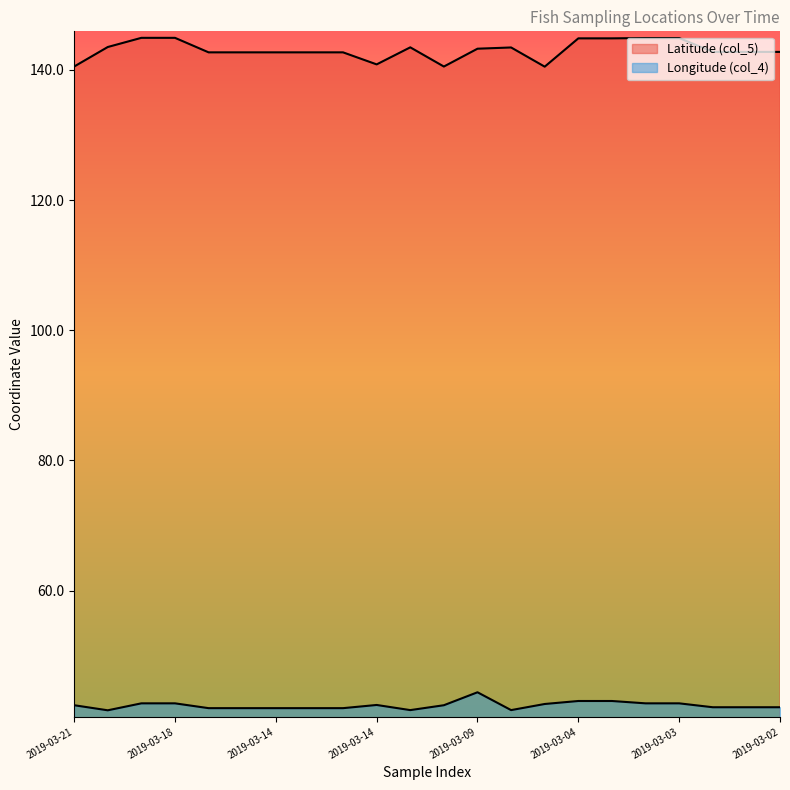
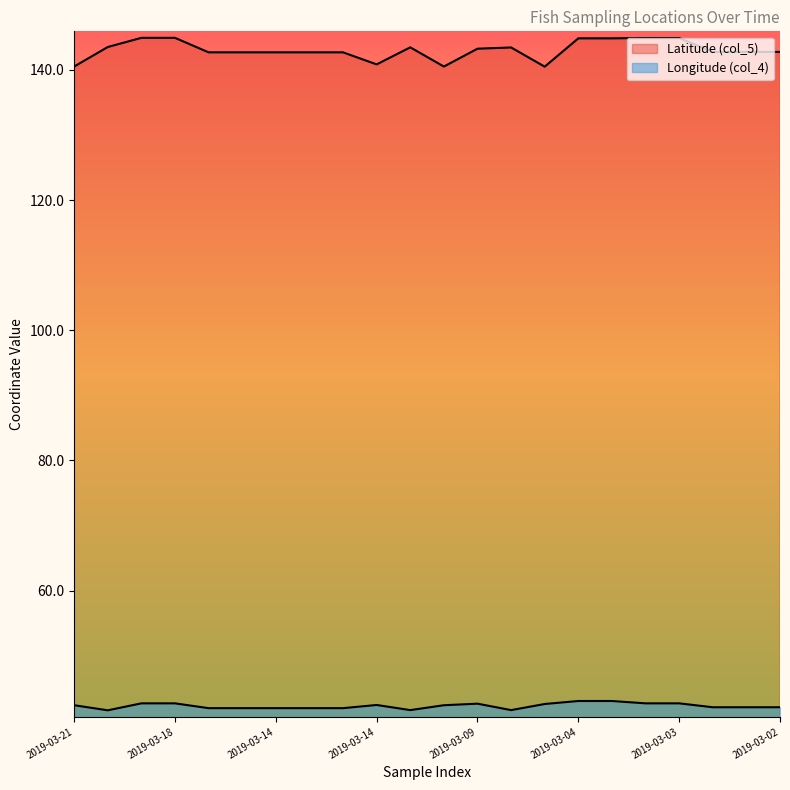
Longitude (col_4), 2019-03-09: 44 -> 43
